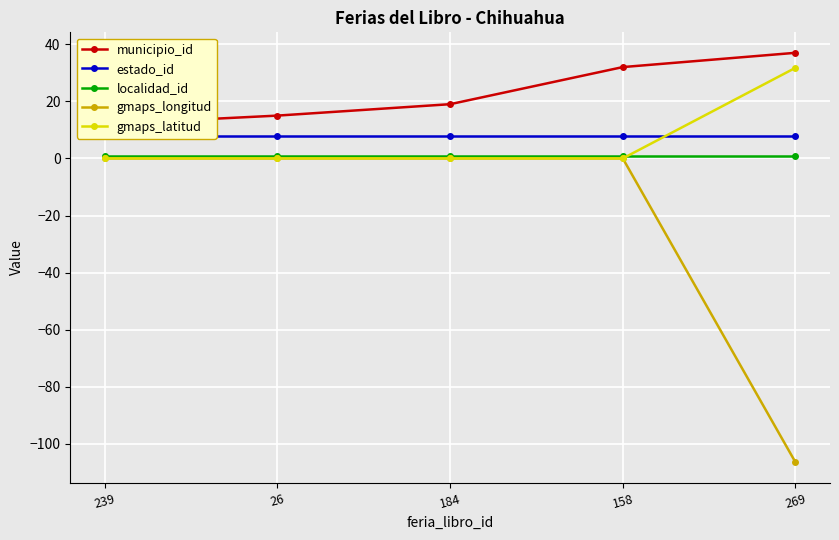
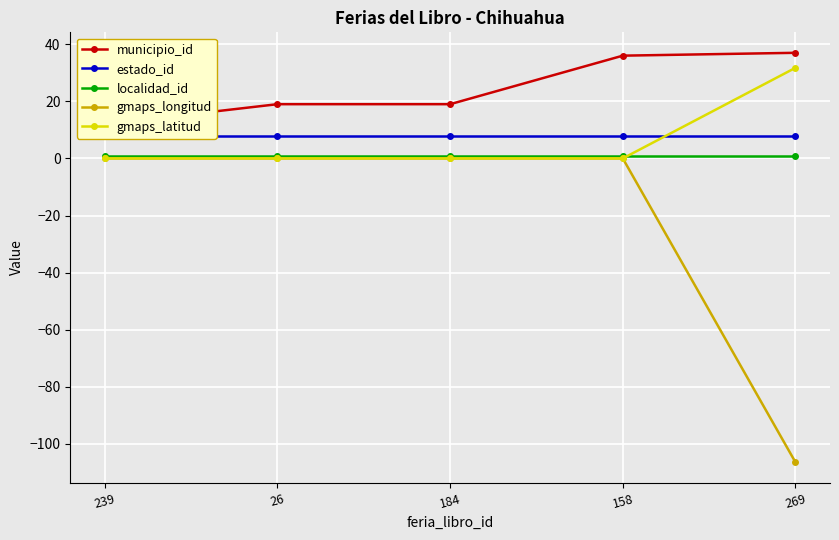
municipio_id, 26: 15 -> 19
municipio_id, 158: 32 -> 36
